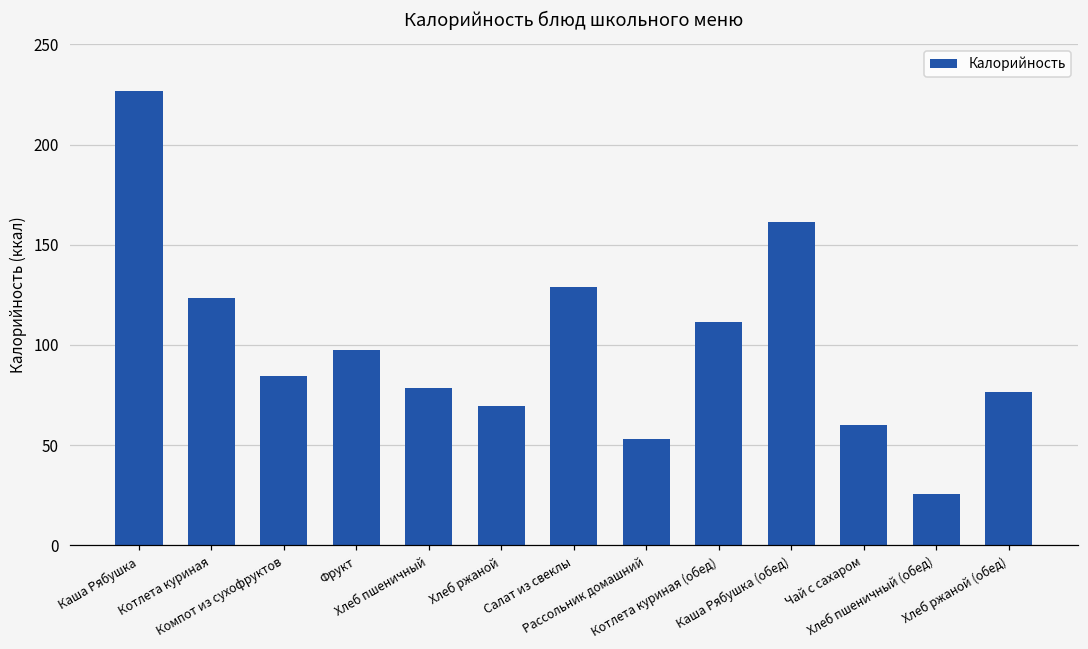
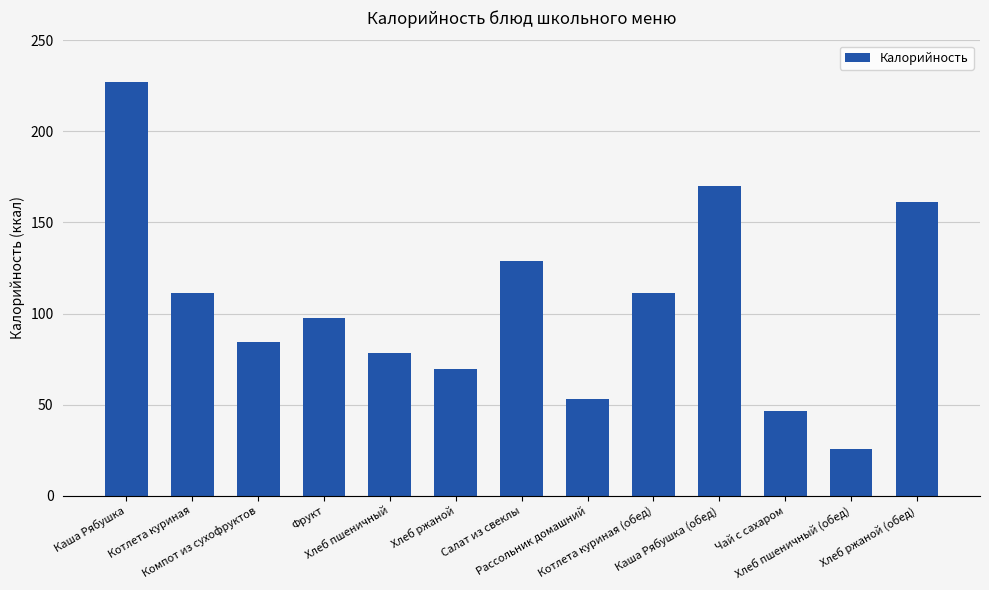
Котлета куриная: 123 -> 111
Каша Рябушка (обед): 161 -> 170
Чай с сахаром: 60 -> 46
Хлеб ржаной (обед): 77 -> 161
